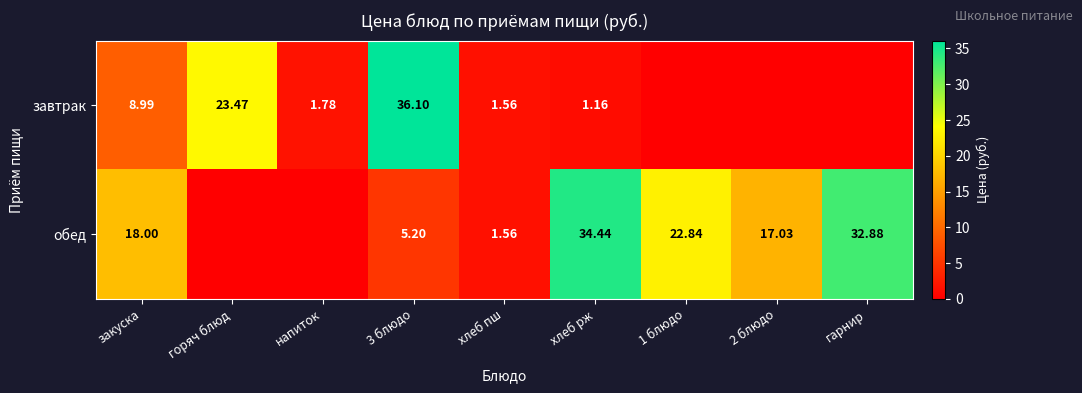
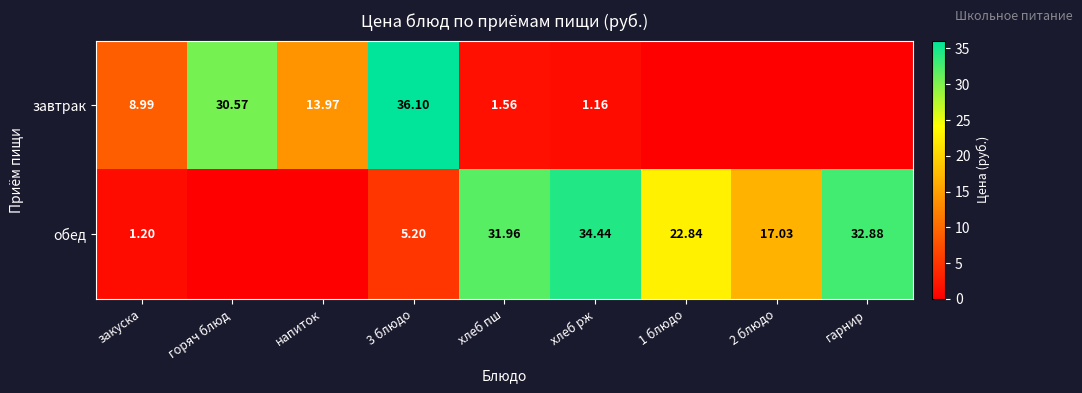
завтрак, горяч блюд: 23.47 -> 30.57
завтрак, напиток: 1.78 -> 13.97
обед, закуска: 18.00 -> 1.20
обед, хлеб пш: 1.56 -> 31.96
